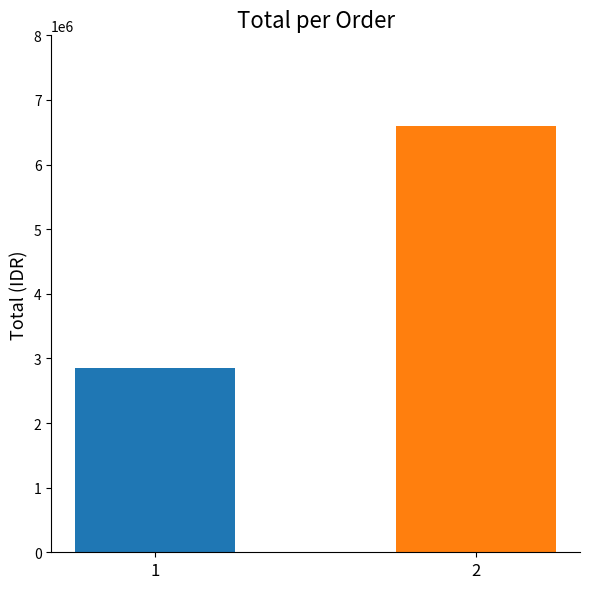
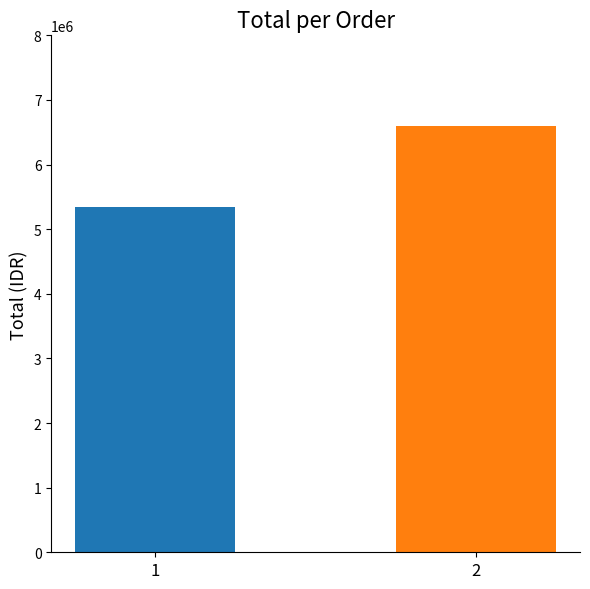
1: 2900000 -> 5400000
